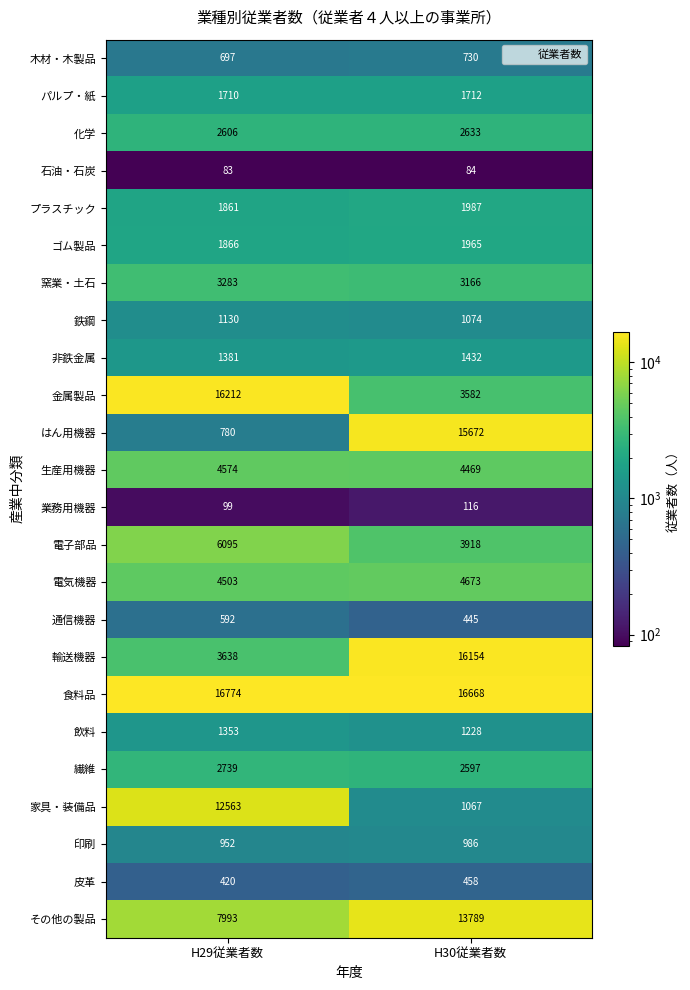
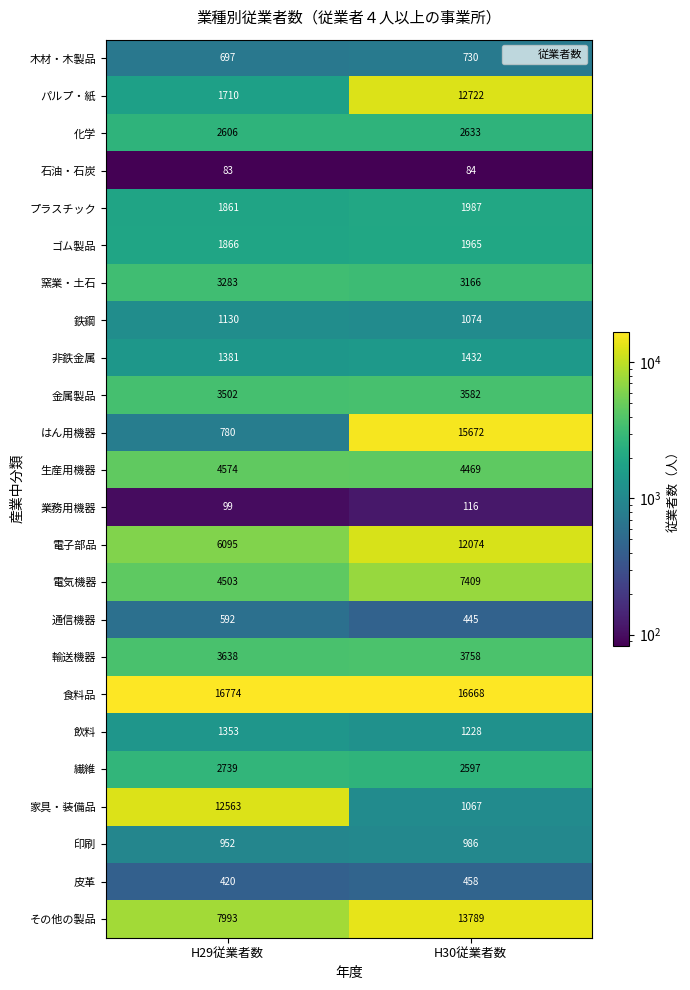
パルプ・紙, H30従業者数: 1712 -> 12722
金属製品, H29従業者数: 16212 -> 3502
電子部品, H30従業者数: 3918 -> 12074
電気機器, H30従業者数: 4673 -> 7409
輸送機器, H30従業者数: 16154 -> 3758
